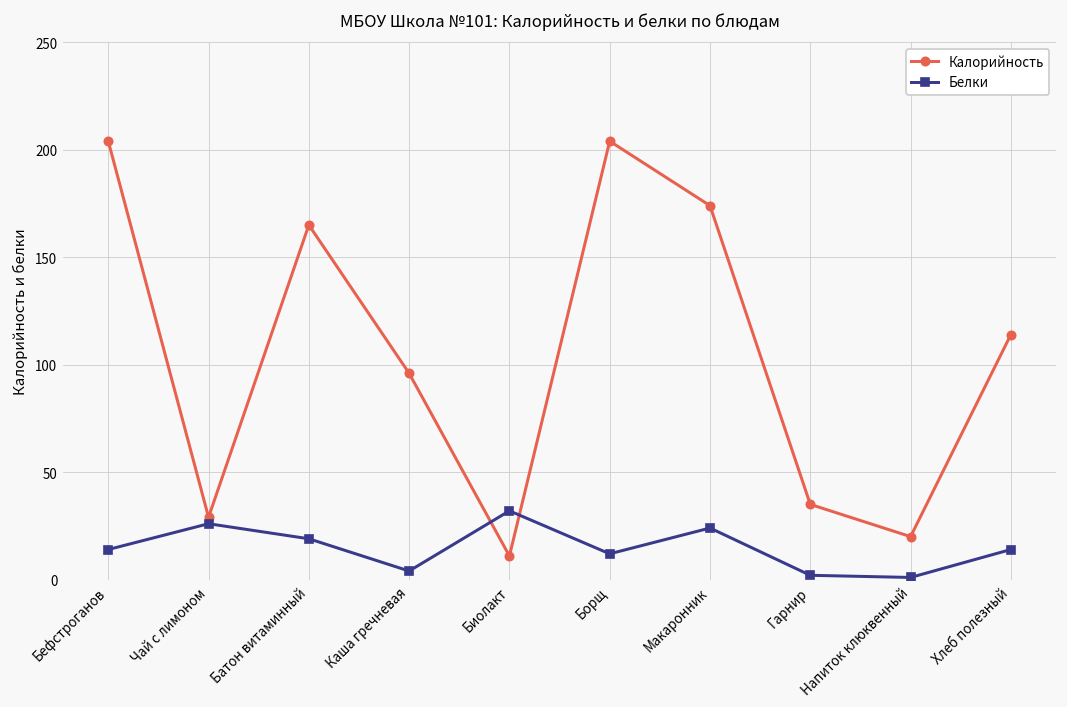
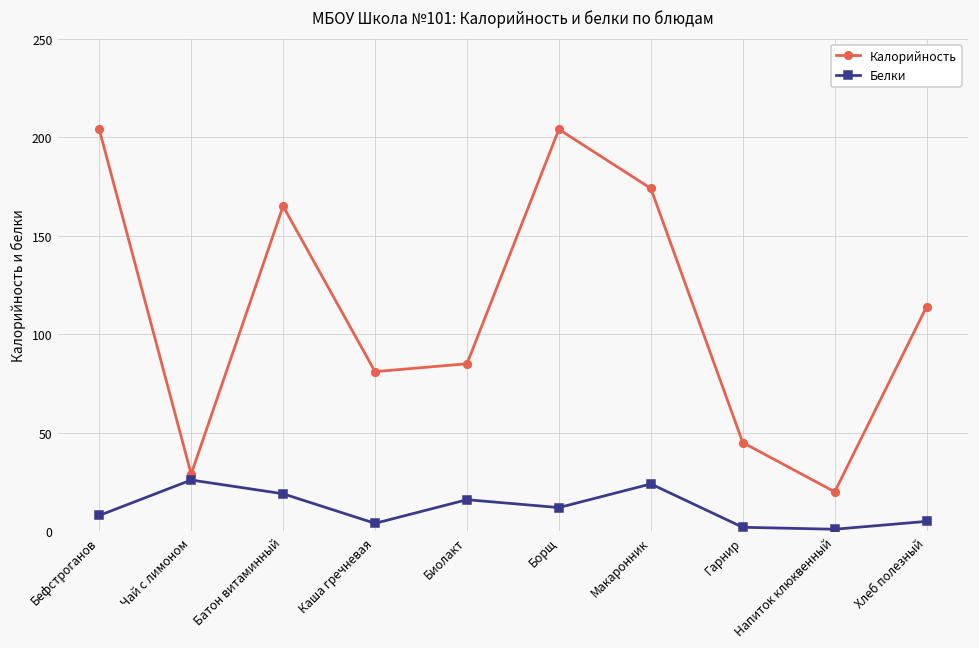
Белки, Бефстроганов: 14 -> 8
Калорийность, Каша гречневая: 96 -> 81
Калорийность, Биолакт: 11 -> 85
Белки, Биолакт: 32 -> 16
Калорийность, Гарнир: 35 -> 45
Белки, Хлеб полезный: 14 -> 5
